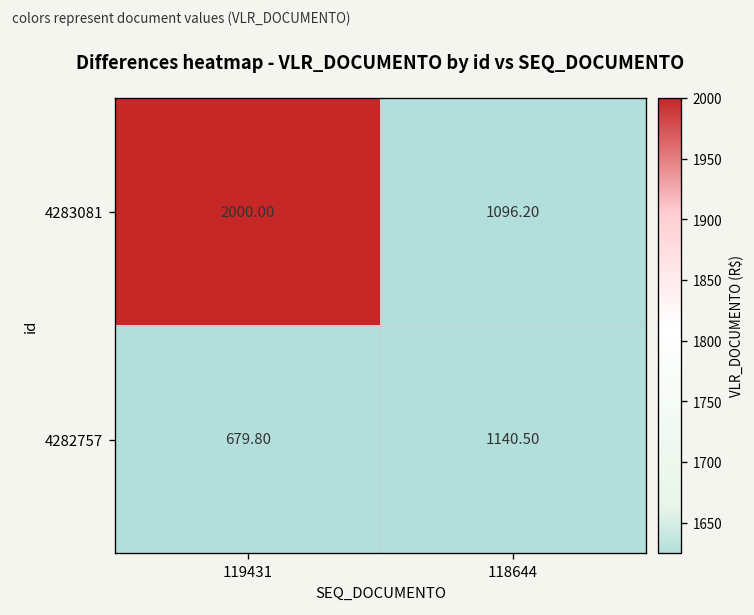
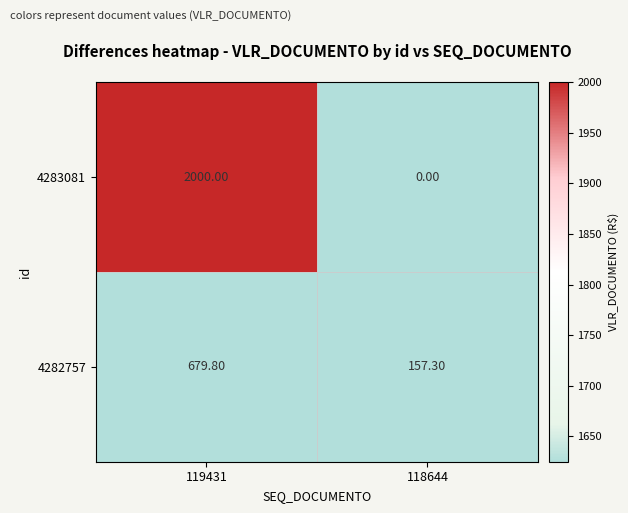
4283081, 118644: 1096.20 -> 0.00
4282757, 118644: 1140.50 -> 157.30
